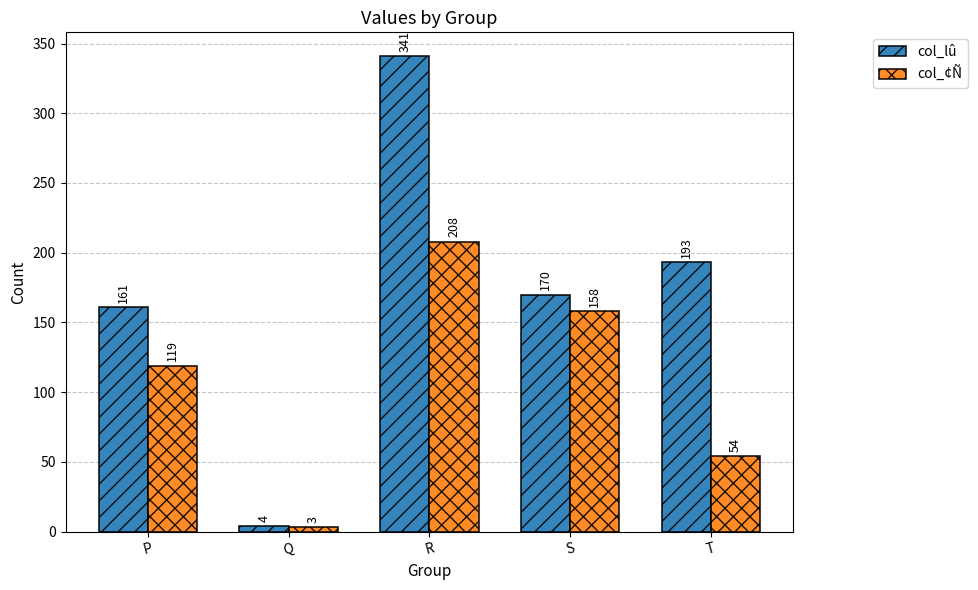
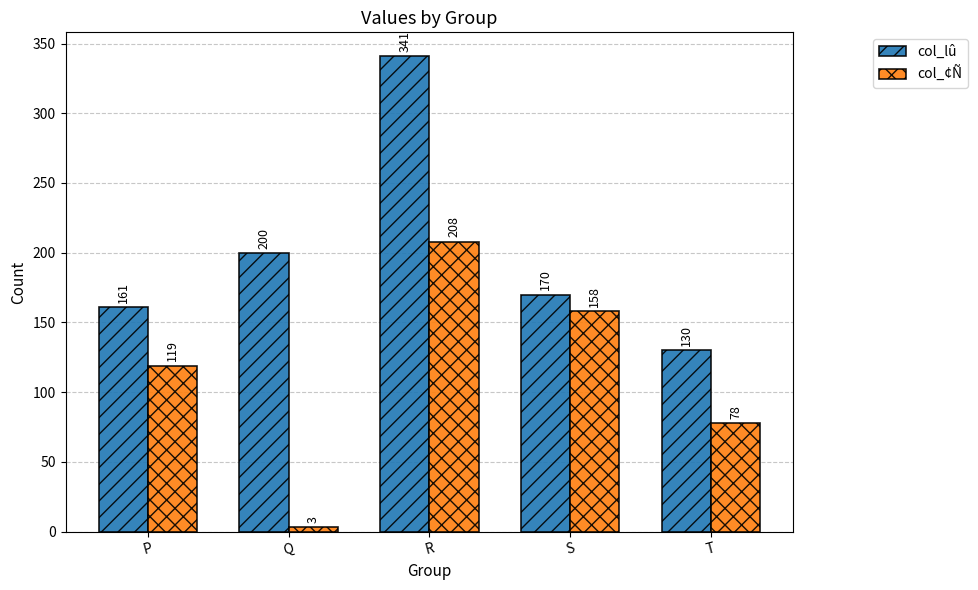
col_lû, Q: 4 -> 200
col_lû, T: 193 -> 130
col_¢Ñ, T: 54 -> 78
